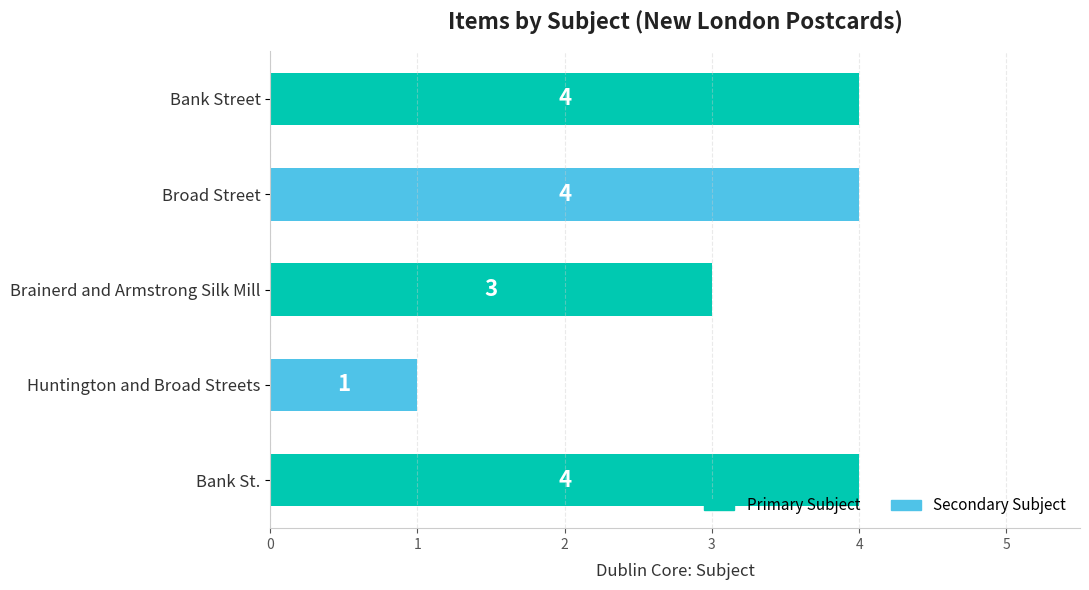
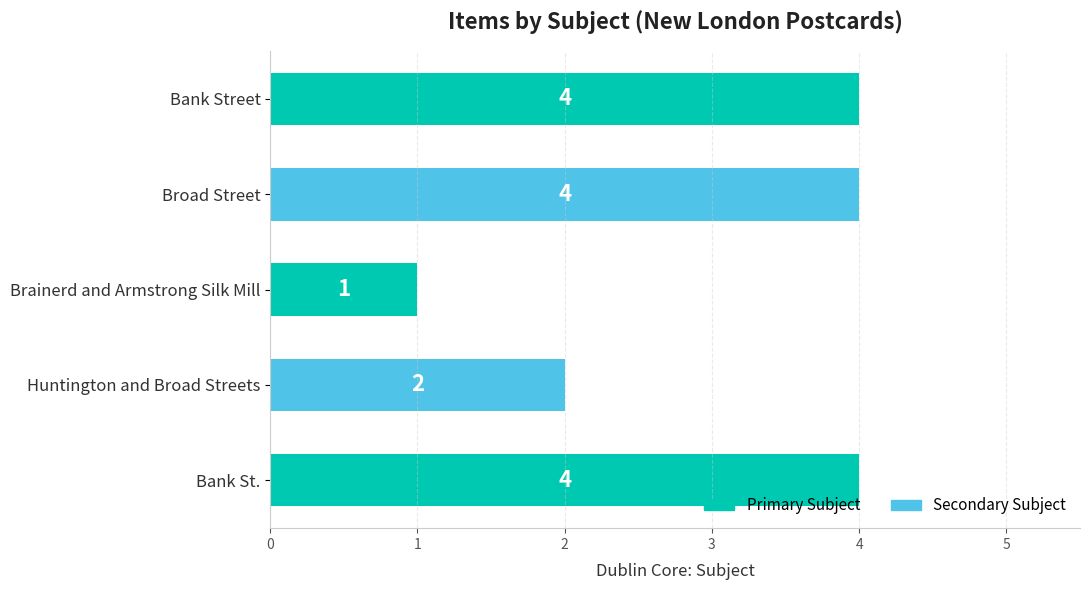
Brainerd and Armstrong Silk Mill: 3 -> 1
Huntington and Broad Streets: 1 -> 2
